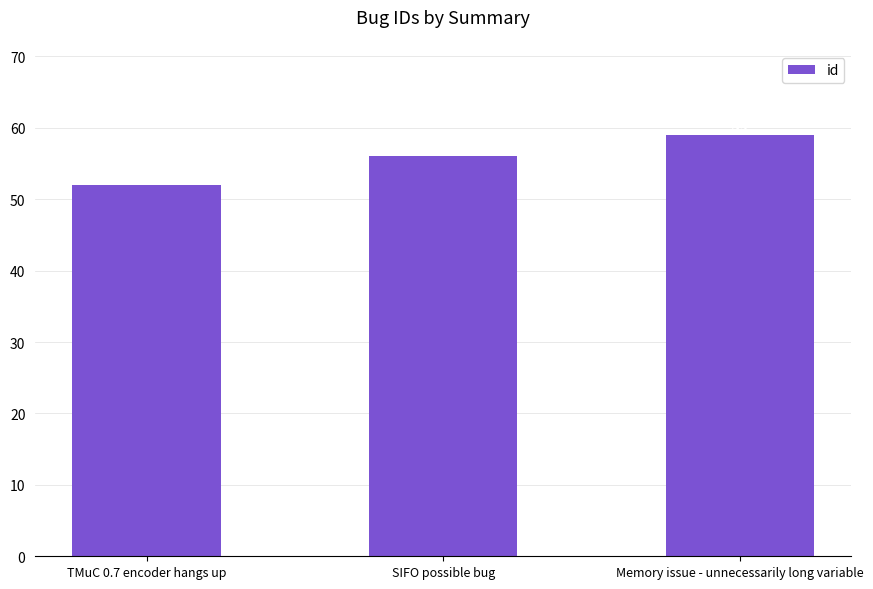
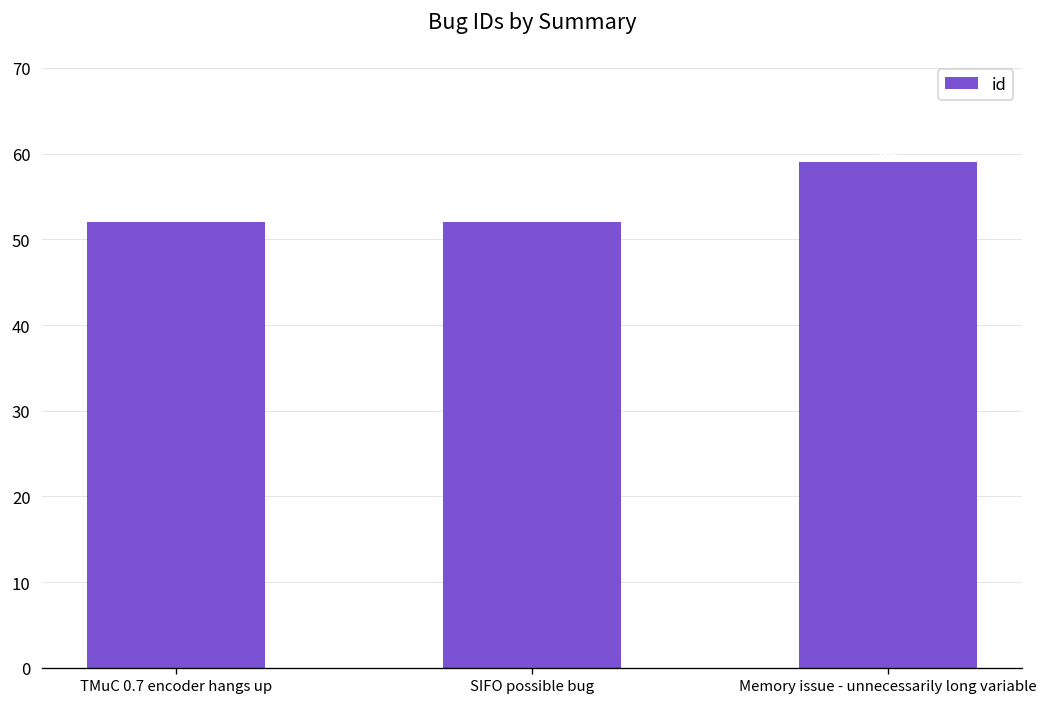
SIFO possible bug: 56 -> 52
